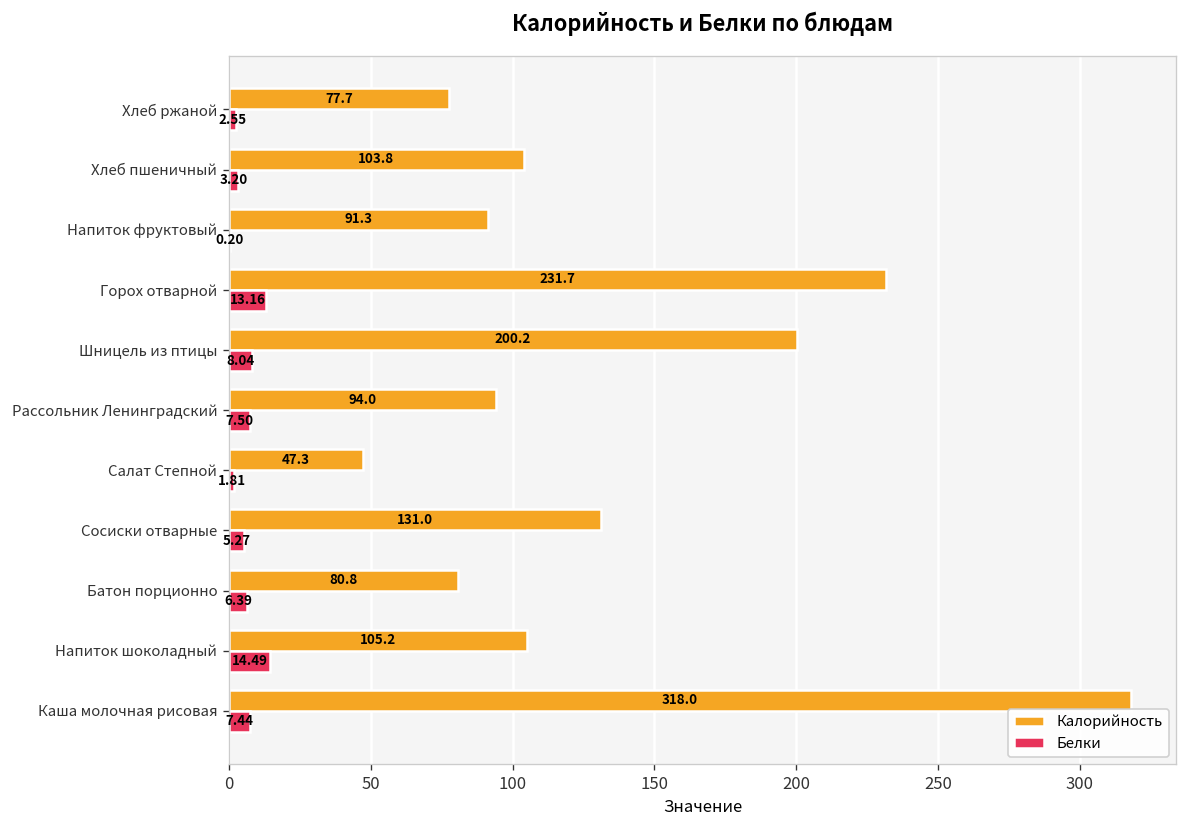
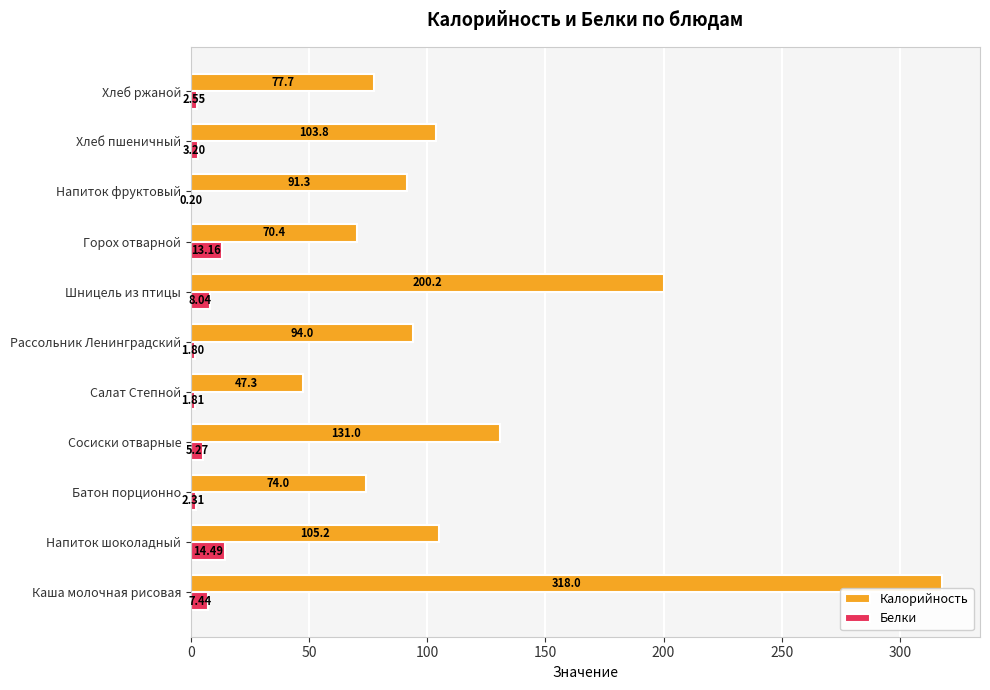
Калорийность, Горох отварной: 231.7 -> 70.4
Белки, Рассольник Ленинградский: 7.50 -> 1.80
Калорийность, Батон порционно: 80.8 -> 74.0
Белки, Батон порционно: 6.39 -> 2.31
